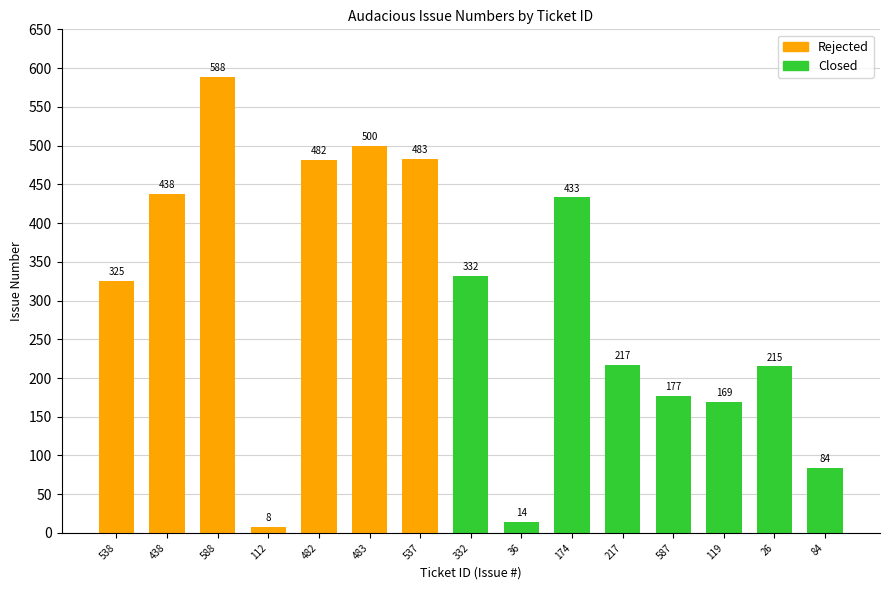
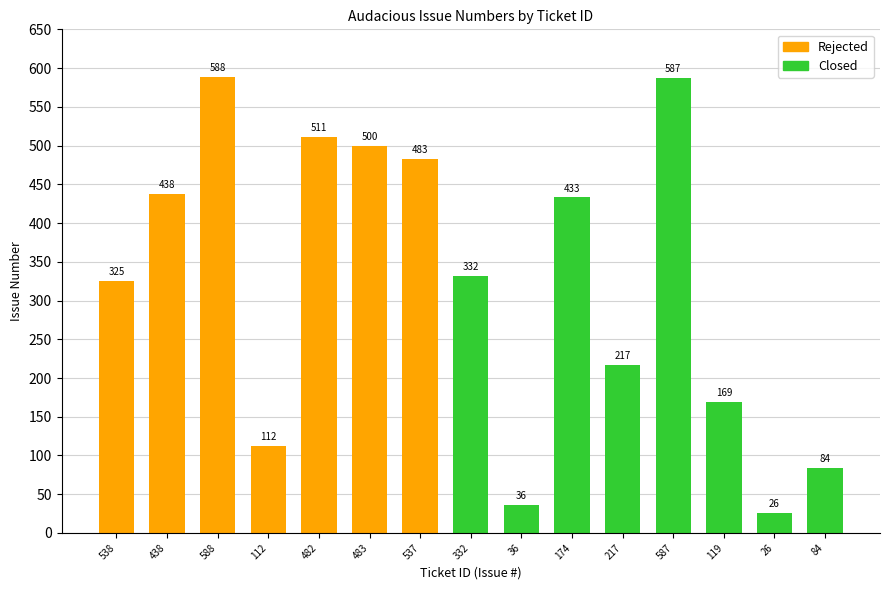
112: 8 -> 112
482: 482 -> 511
36: 14 -> 36
587: 177 -> 587
26: 215 -> 26
